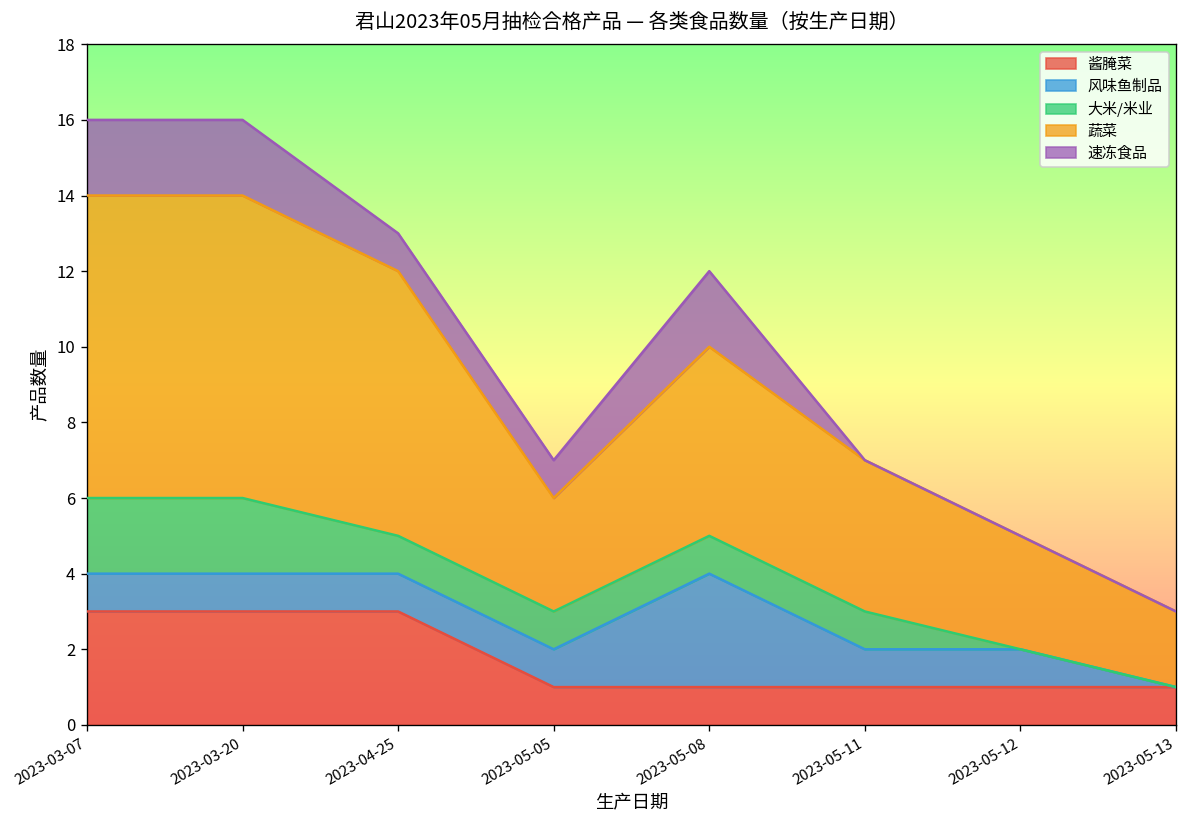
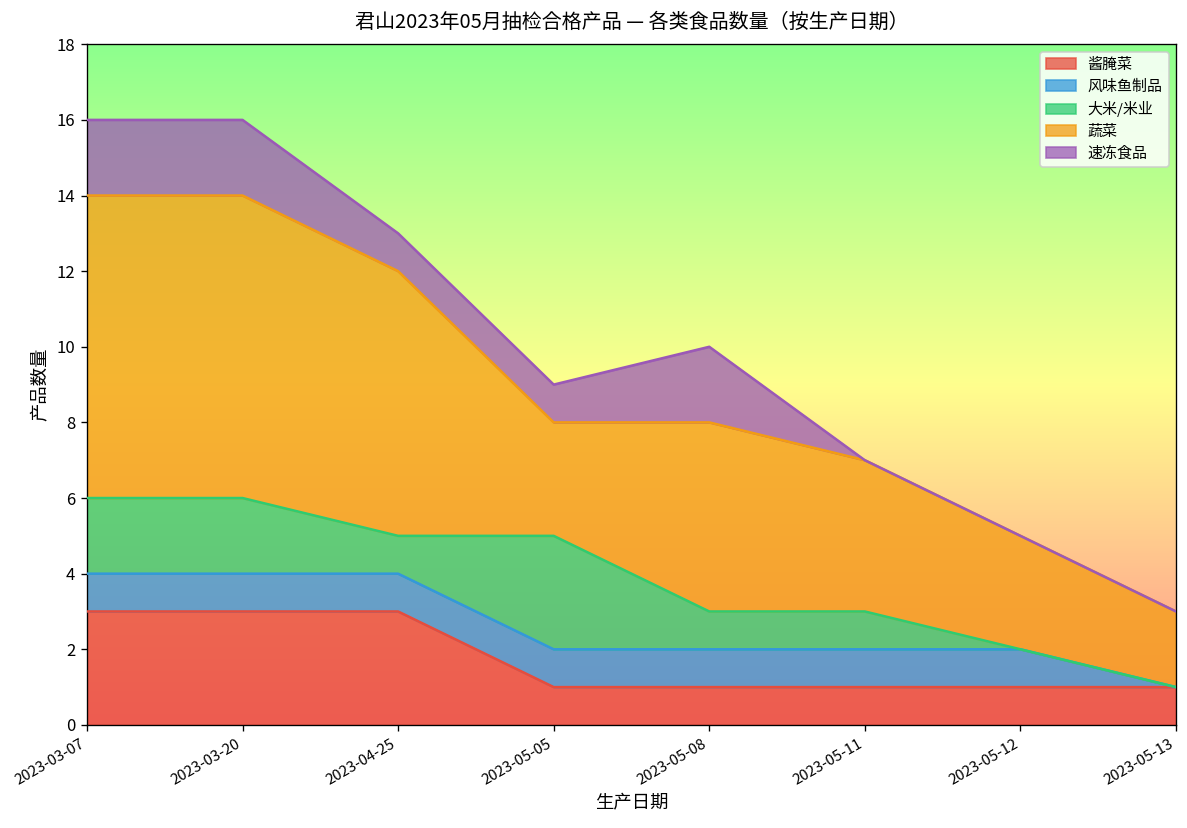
大米/米业, 2023-05-05: 1 -> 3
风味鱼制品, 2023-05-08: 3 -> 1
